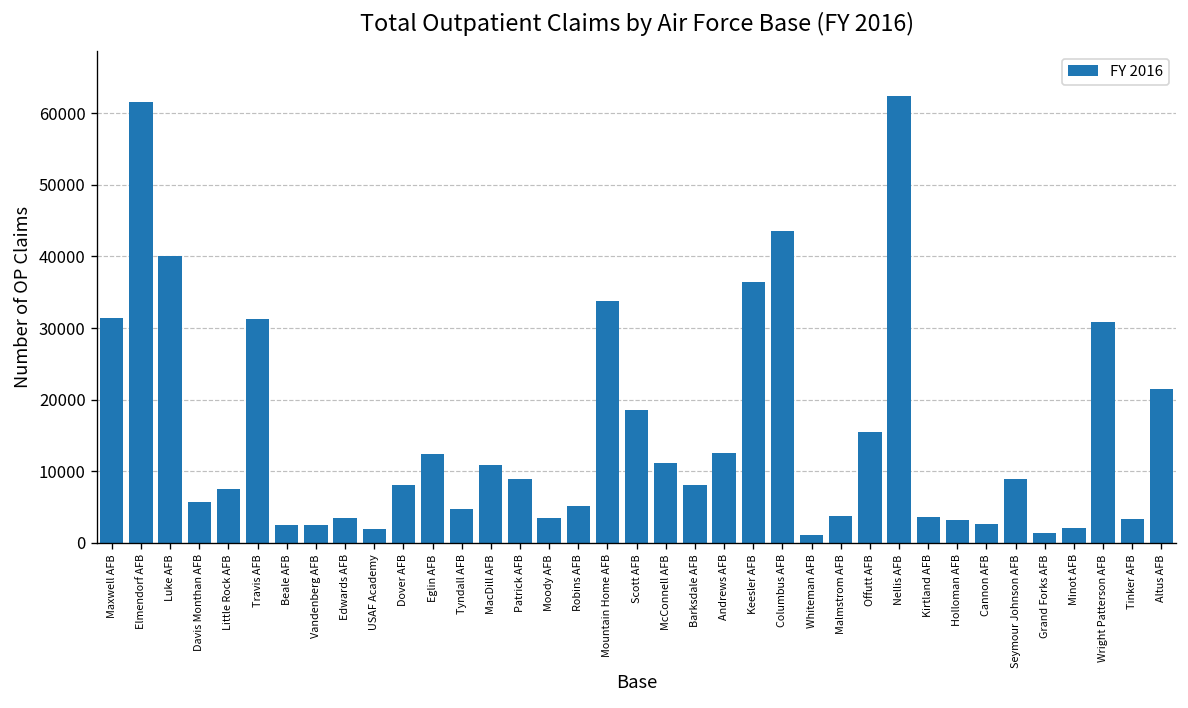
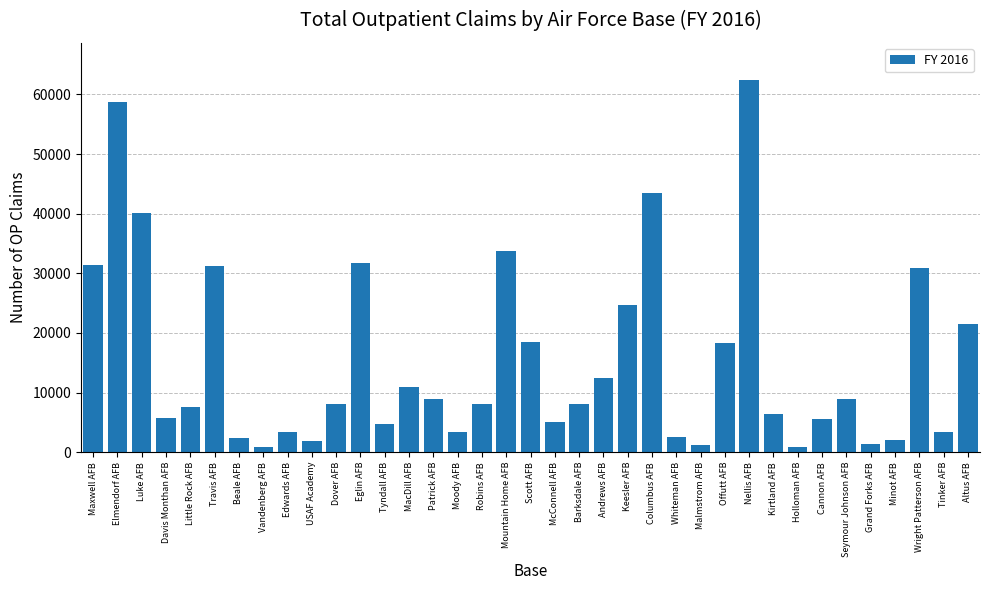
Elmendorf AFB: 62000 -> 59000
Vandenberg AFB: 3000 -> 1000
Eglin AFB: 12000 -> 32000
Robins AFB: 5000 -> 8000
McConnell AFB: 11000 -> 5000
Keesler AFB: 36000 -> 25000
Whiteman AFB: 1000 -> 3000
Malmstrom AFB: 4000 -> 1000
Offutt AFB: 15000 -> 18000
Kirtland AFB: 4000 -> 6000
Holloman AFB: 3000 -> 1000
Cannon AFB: 3000 -> 6000
